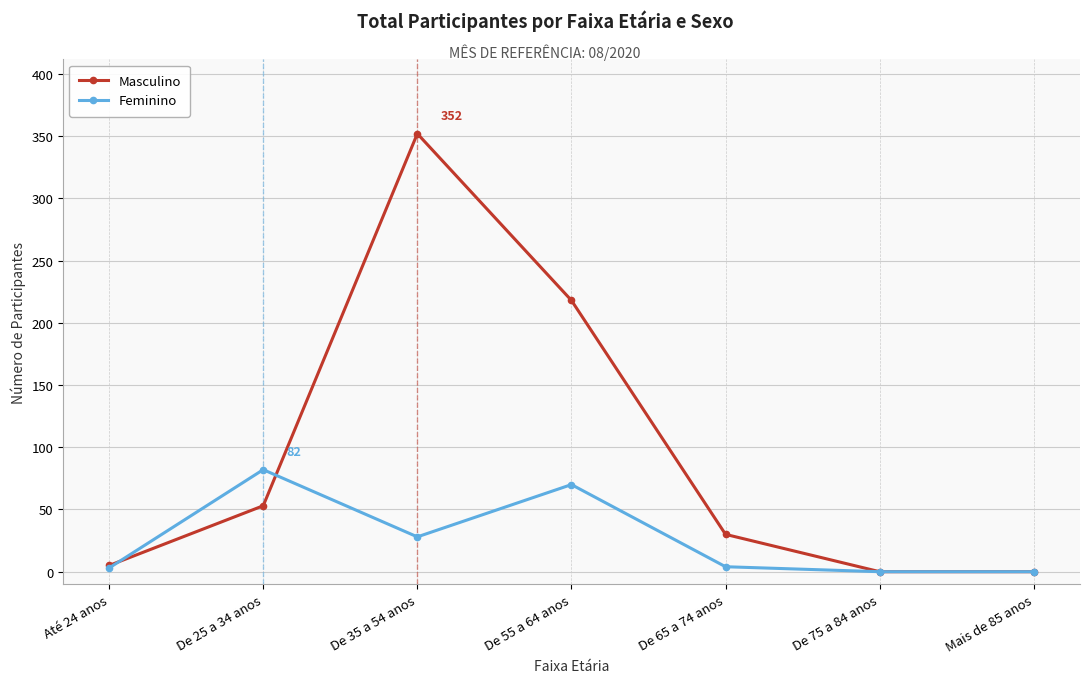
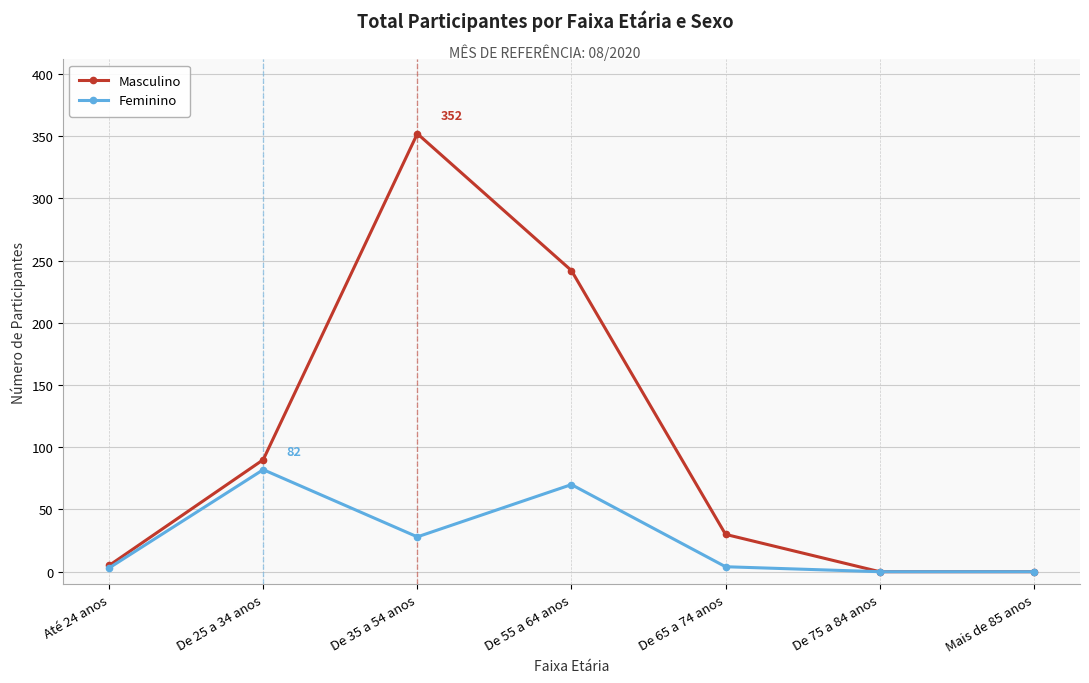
Masculino, De 25 a 34 anos: 53 -> 90
Masculino, De 55 a 64 anos: 218 -> 242
